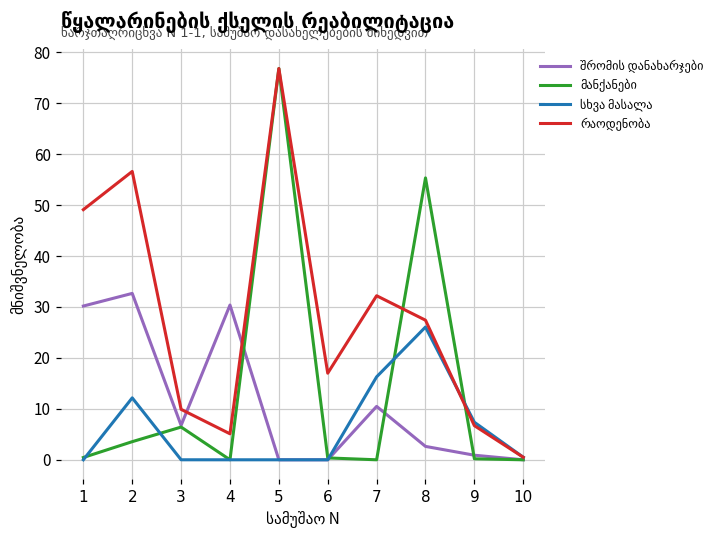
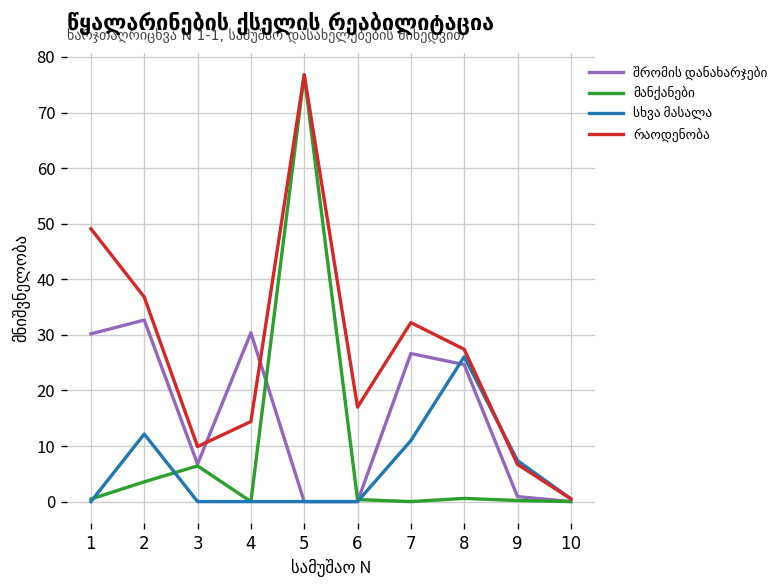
რაოდენობა, 2: 57 -> 37
რაოდენობა, 4: 5 -> 14
შრომის დანახარჯები, 7: 10 -> 27
სხვა მასალა, 7: 16 -> 11
შრომის დანახარჯები, 8: 3 -> 25
მანქანები, 8: 55 -> 1
